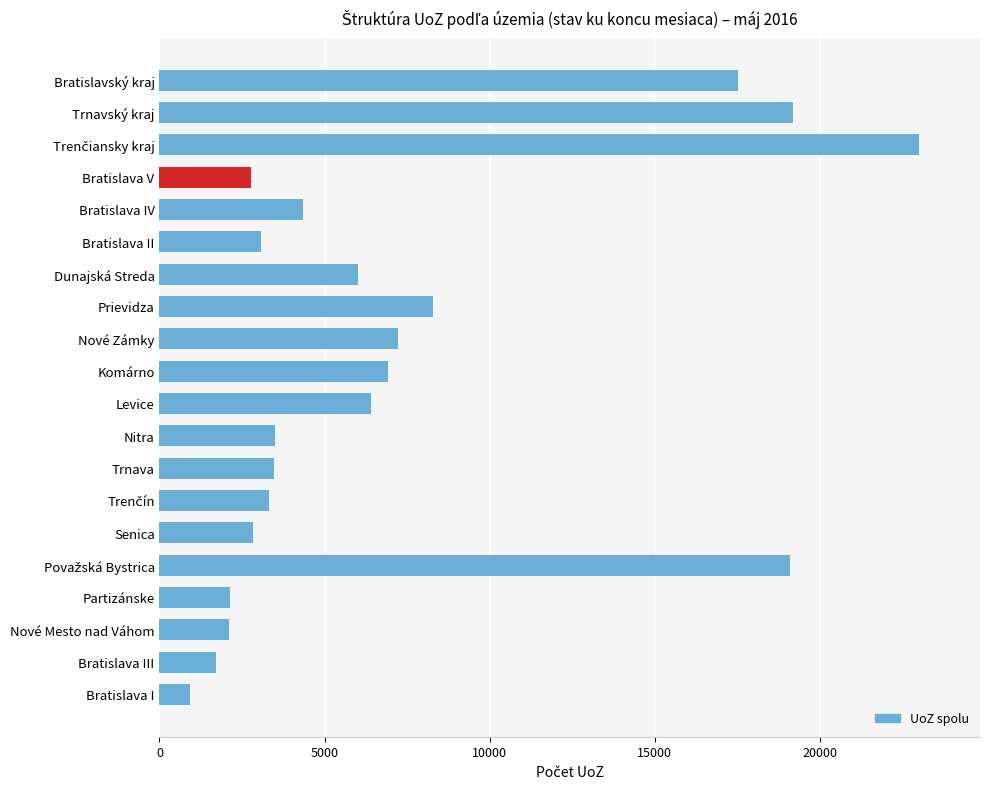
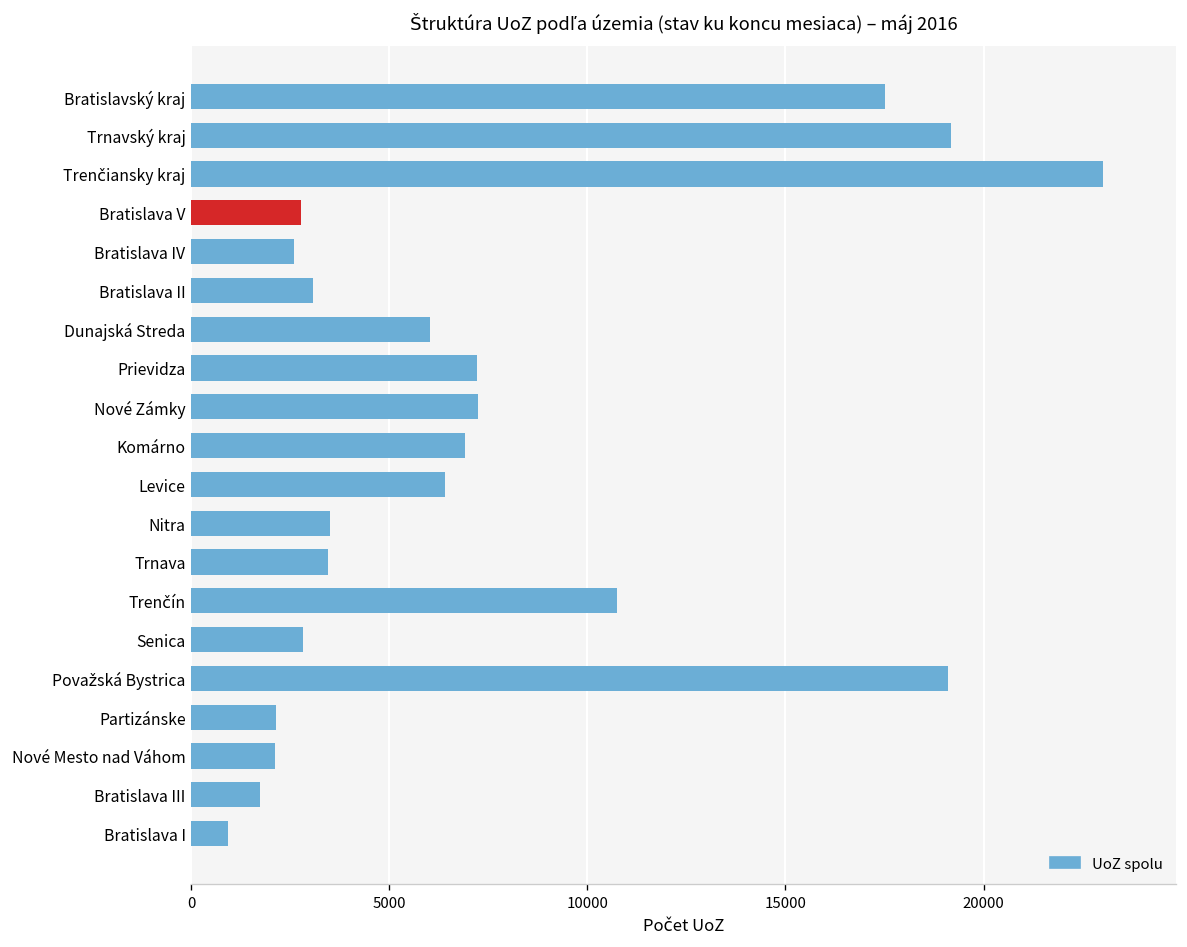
Bratislava IV: 4400 -> 2600
Prievidza: 8300 -> 7200
Trenčín: 3300 -> 10700
